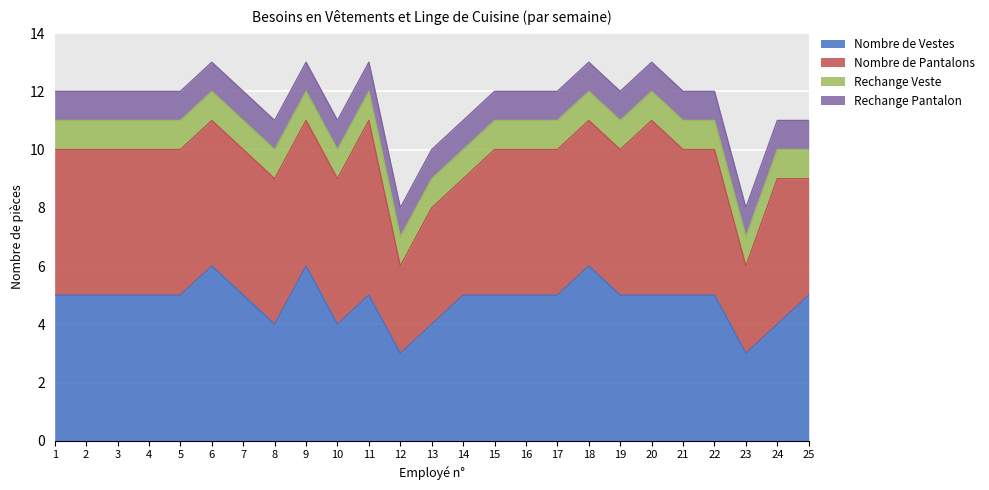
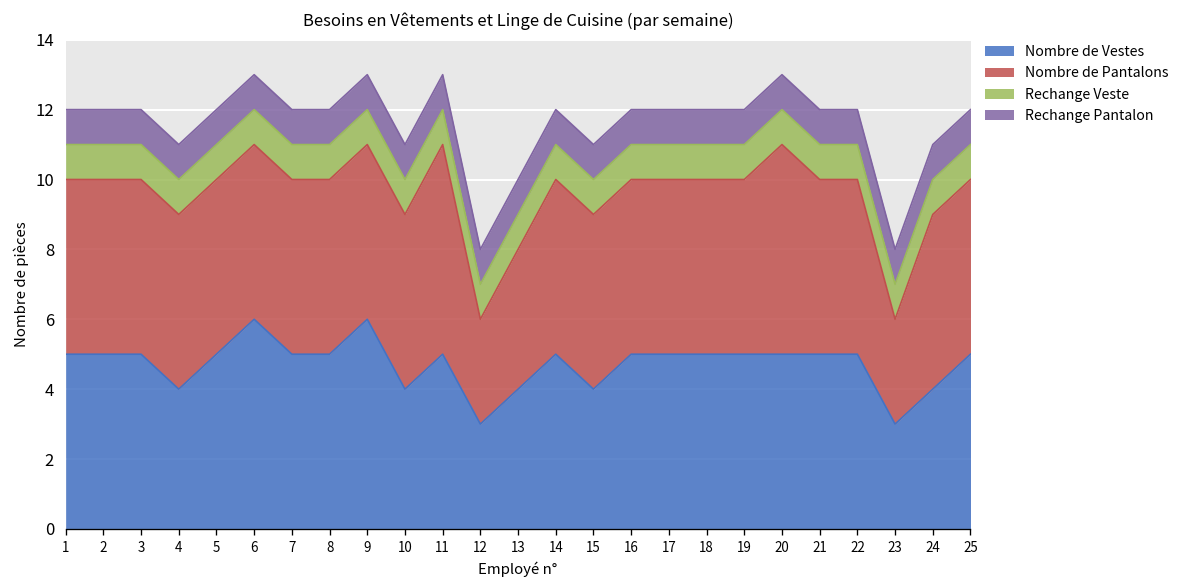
Nombre de Vestes, 4: 5 -> 4
Nombre de Vestes, 8: 4 -> 5
Nombre de Pantalons, 14: 4 -> 5
Nombre de Vestes, 15: 5 -> 4
Nombre de Vestes, 18: 6 -> 5
Nombre de Pantalons, 25: 4 -> 5
